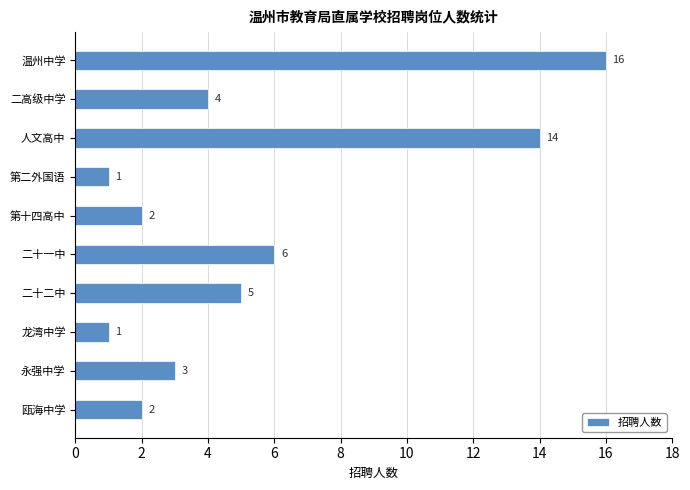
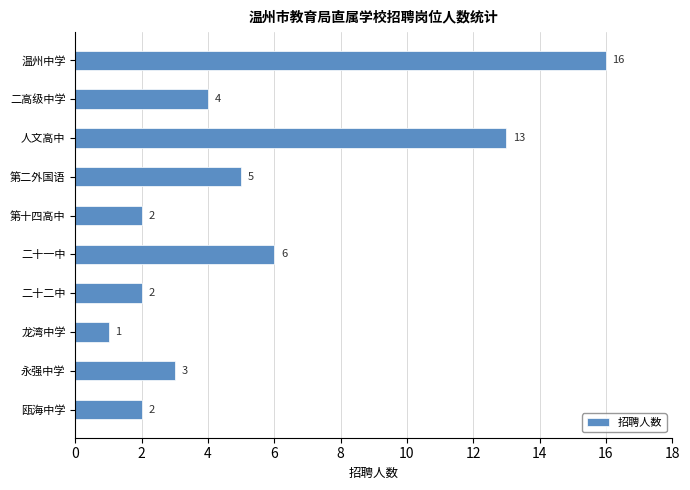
人文高中: 14 -> 13
第二外国语: 1 -> 5
二十二中: 5 -> 2
